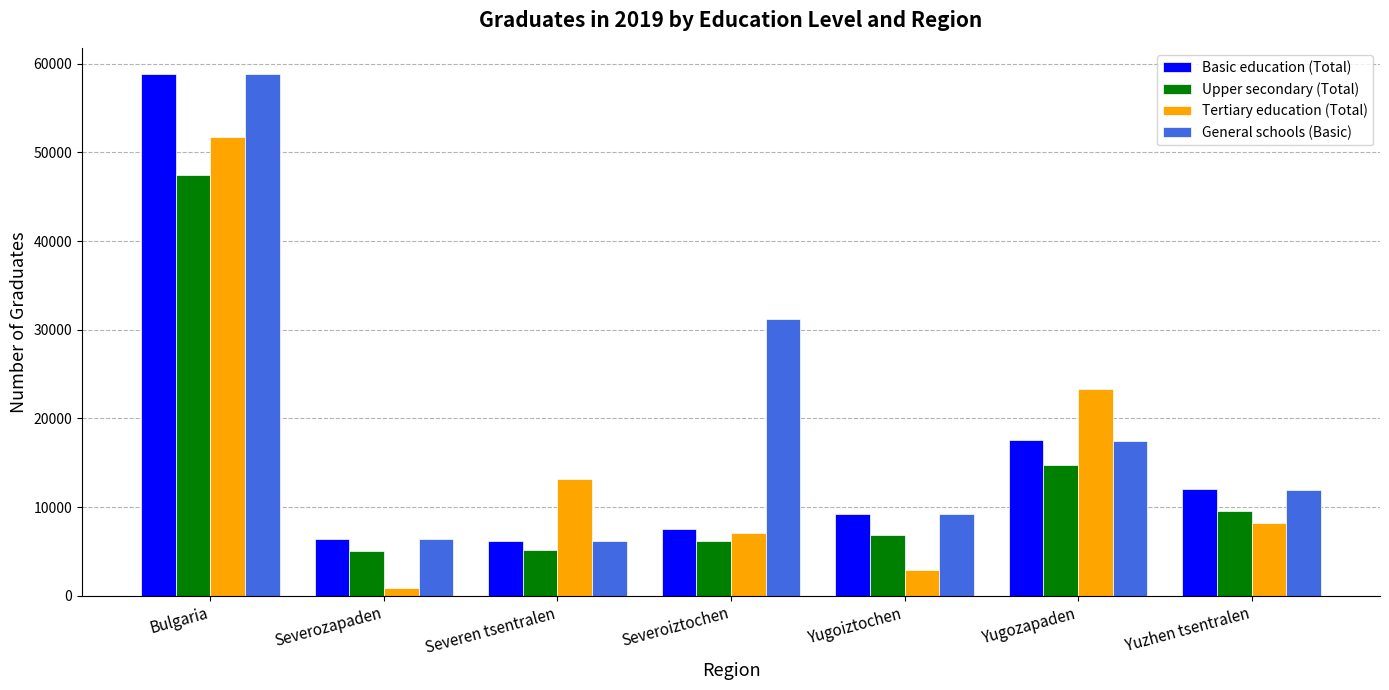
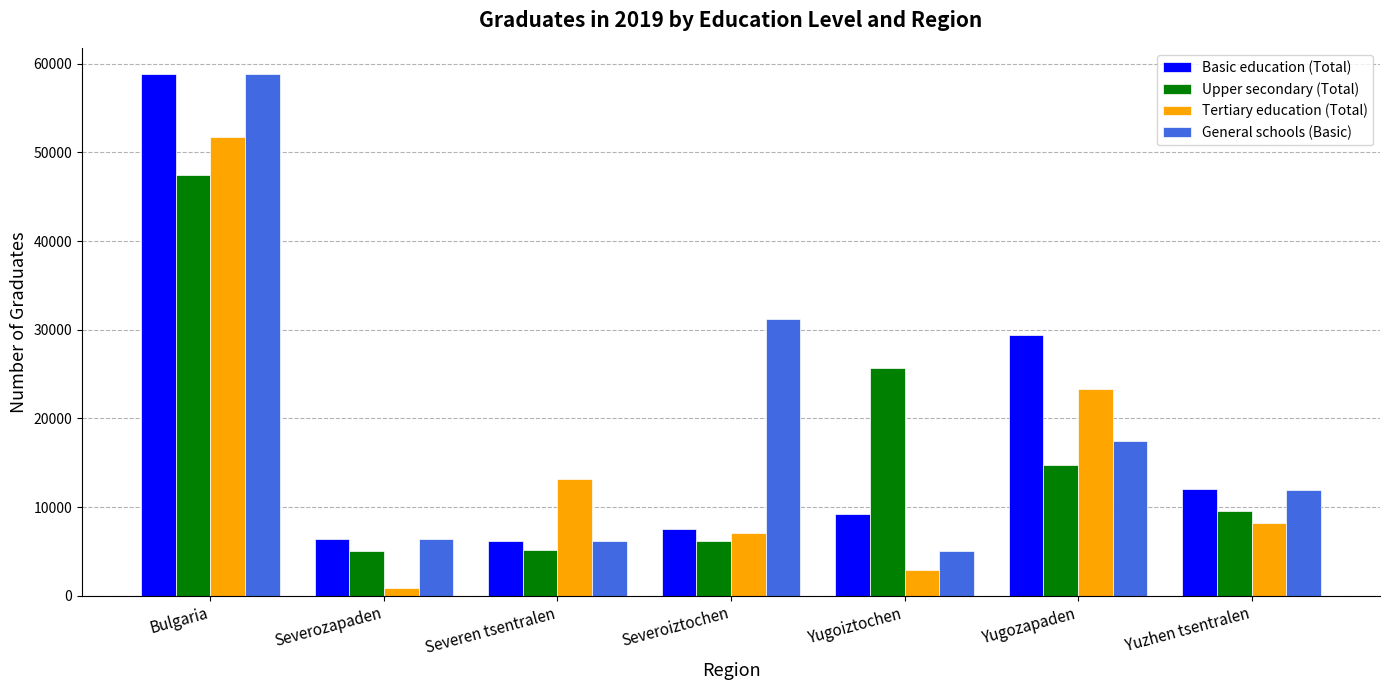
Upper secondary (Total), Yugoiztochen: 7000 -> 26000
General schools (Basic), Yugoiztochen: 9000 -> 5000
Basic education (Total), Yugozapaden: 18000 -> 29000
